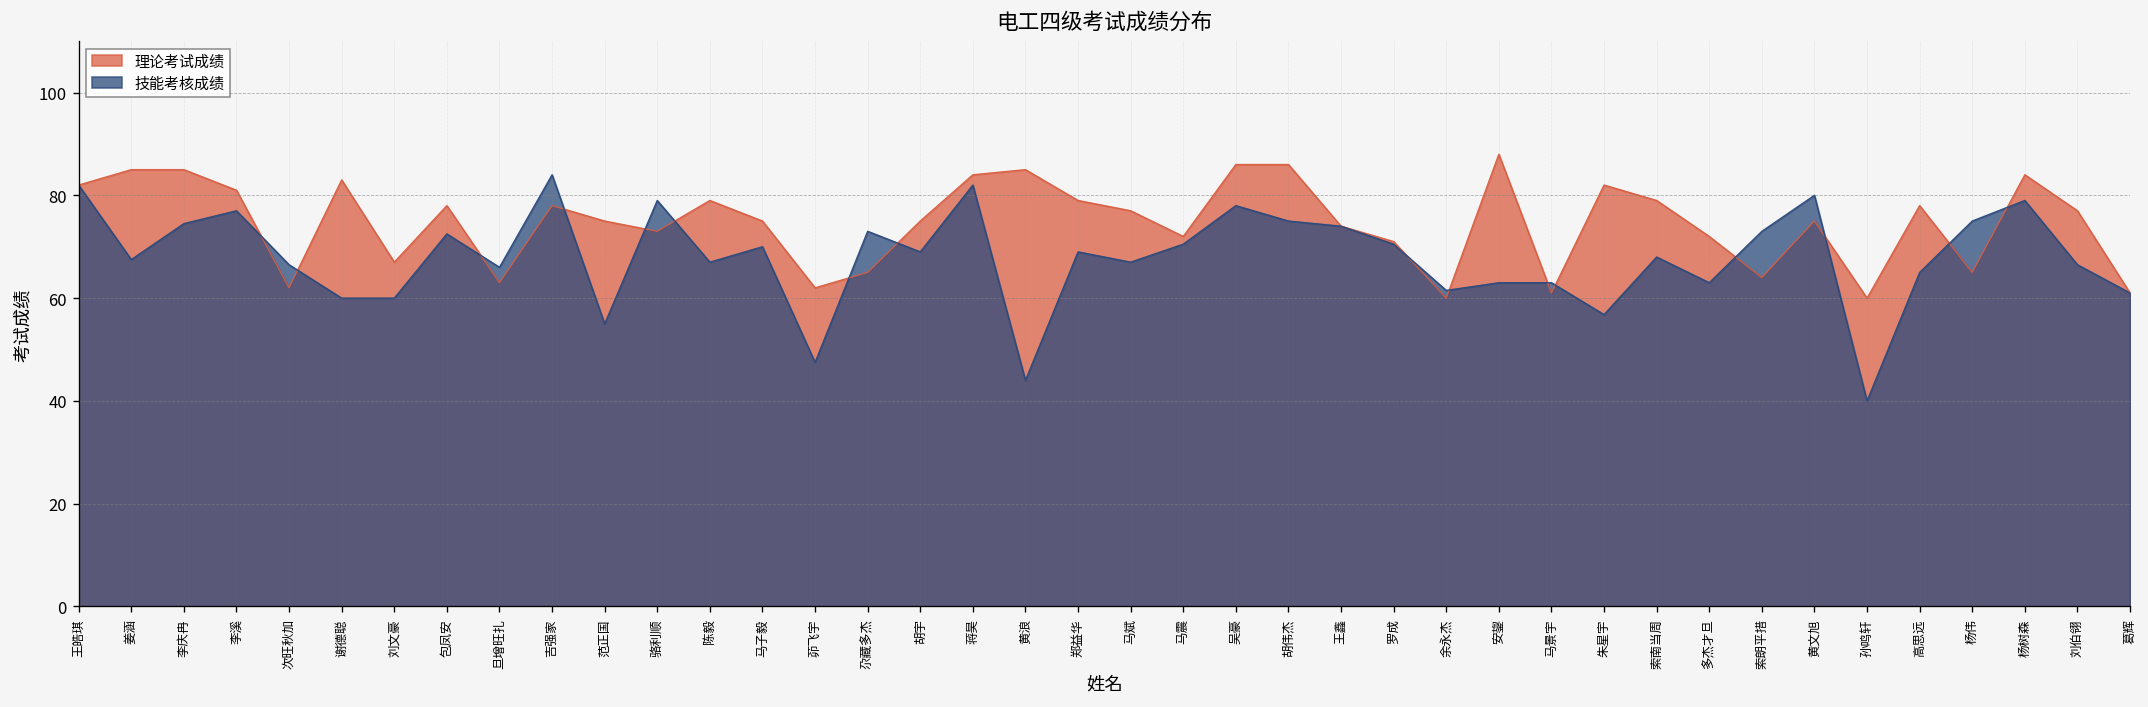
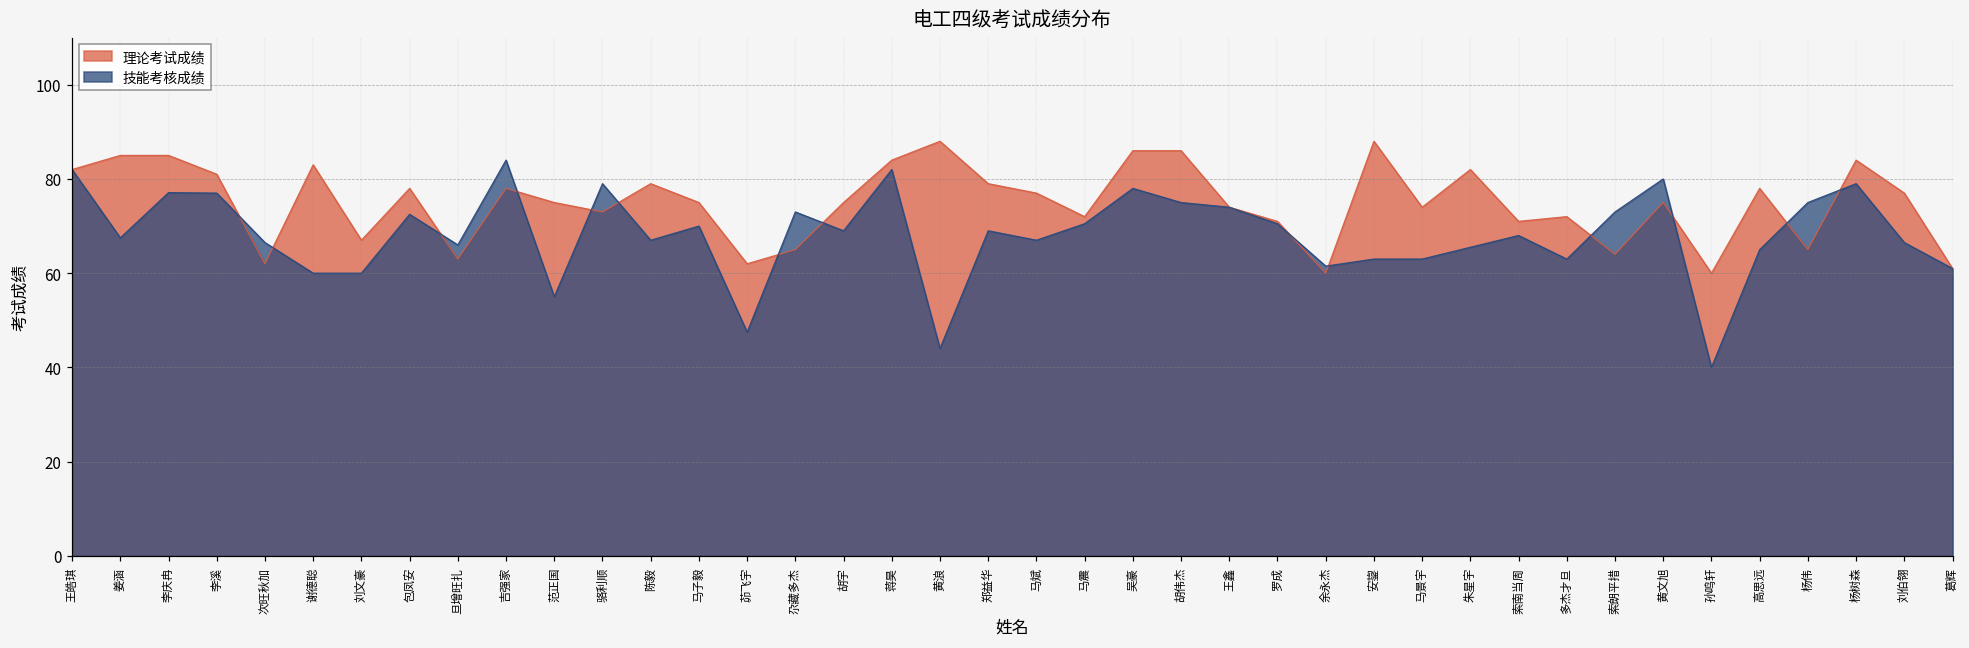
技能考核成绩, 李庆冉: 75 -> 77
理论考试成绩, 黄浪: 85 -> 88
理论考试成绩, 马景宇: 61 -> 74
技能考核成绩, 朱星宇: 57 -> 66
理论考试成绩, 索南当周: 79 -> 71
